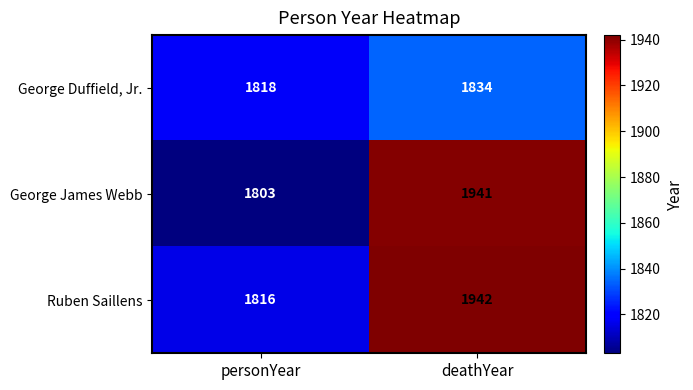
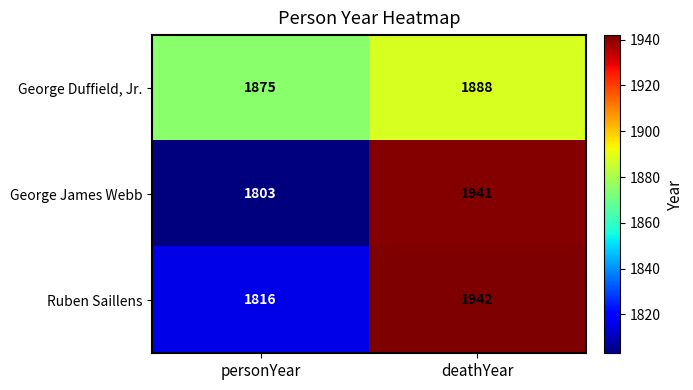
George Duffield, Jr., personYear: 1818 -> 1875
George Duffield, Jr., deathYear: 1834 -> 1888
